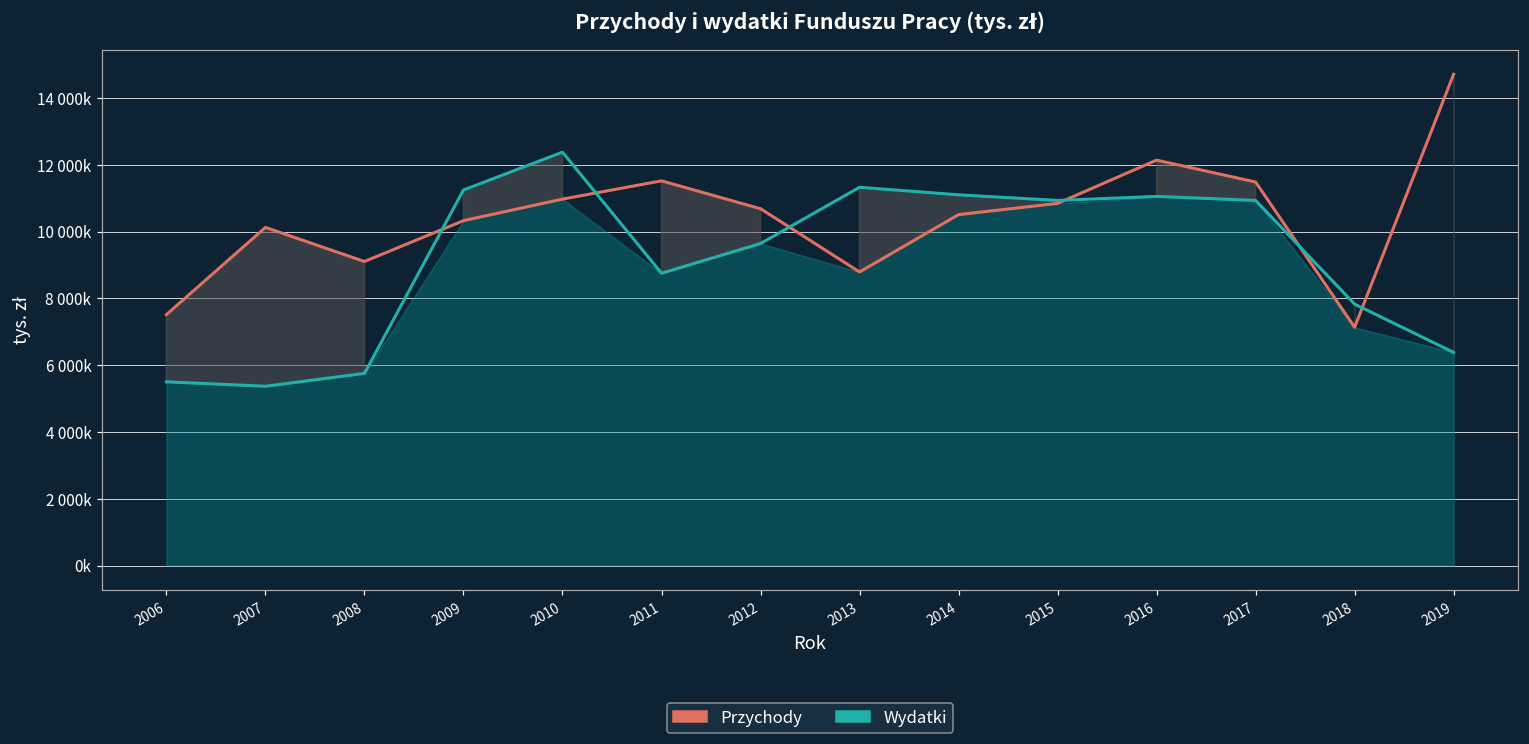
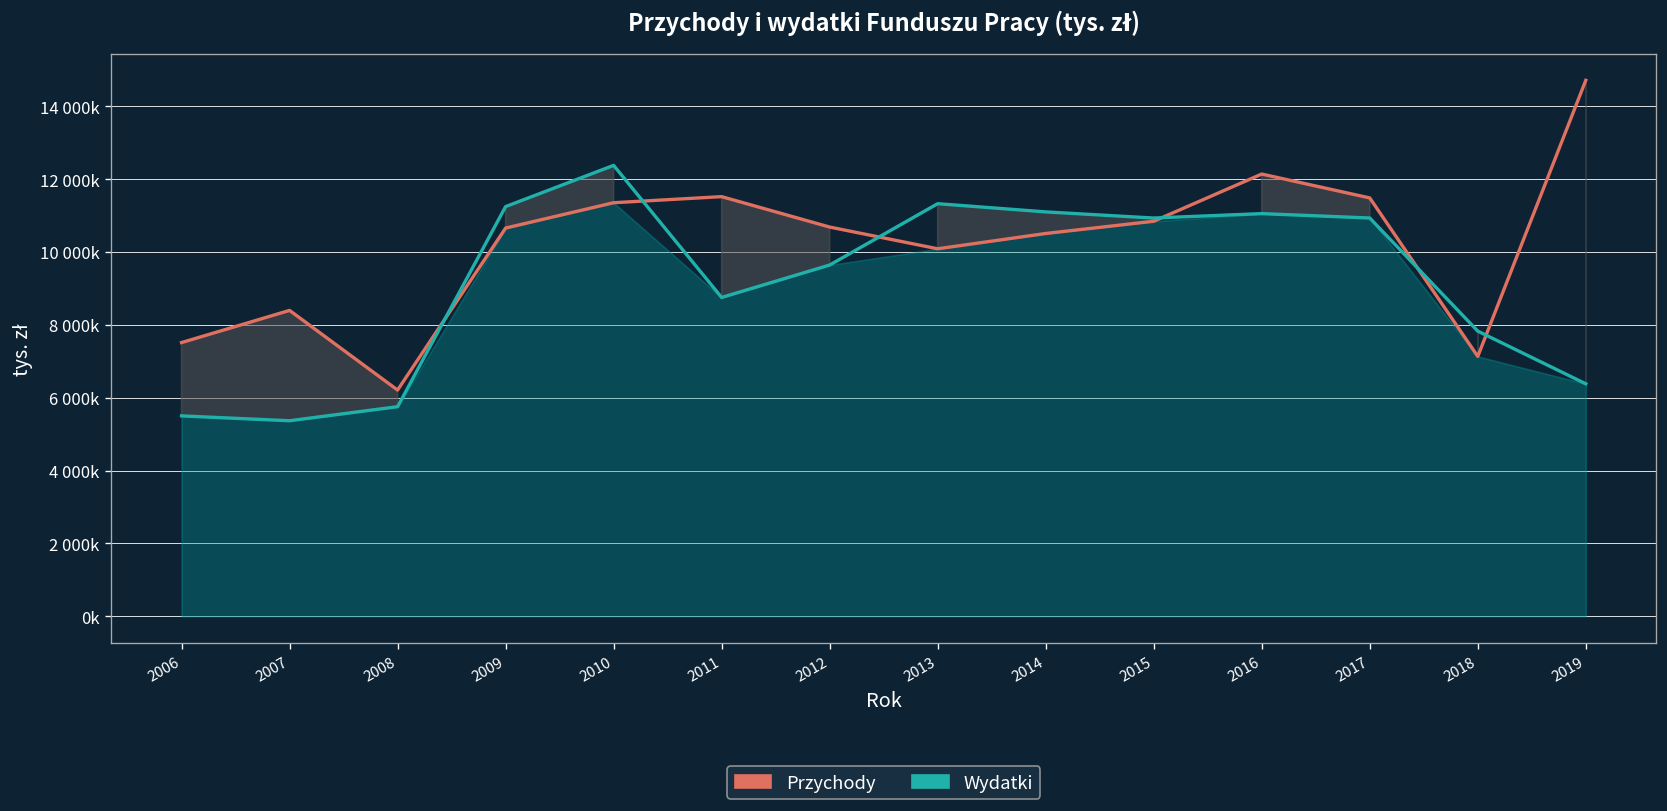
Przychody, 2007: 10100000 -> 8400000
Przychody, 2008: 9100000 -> 6200000
Przychody, 2009: 10300000 -> 10700000
Przychody, 2010: 11000000 -> 11400000
Przychody, 2013: 8800000 -> 10100000
